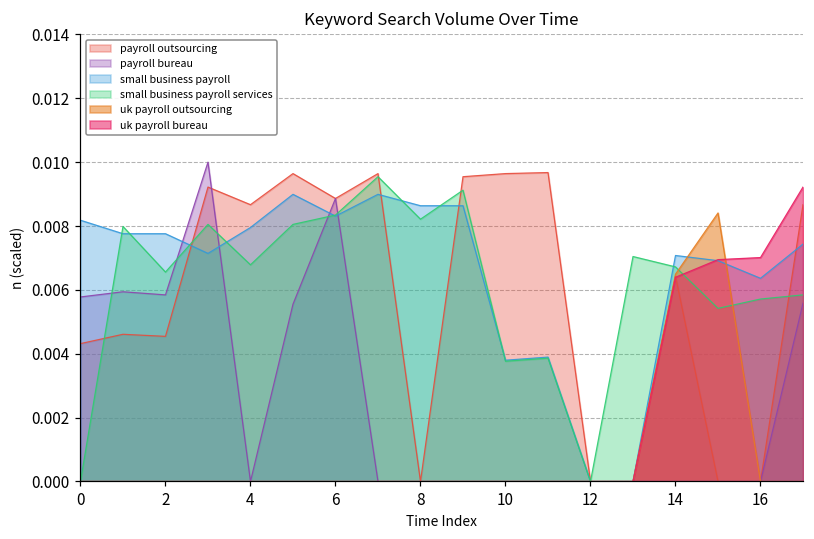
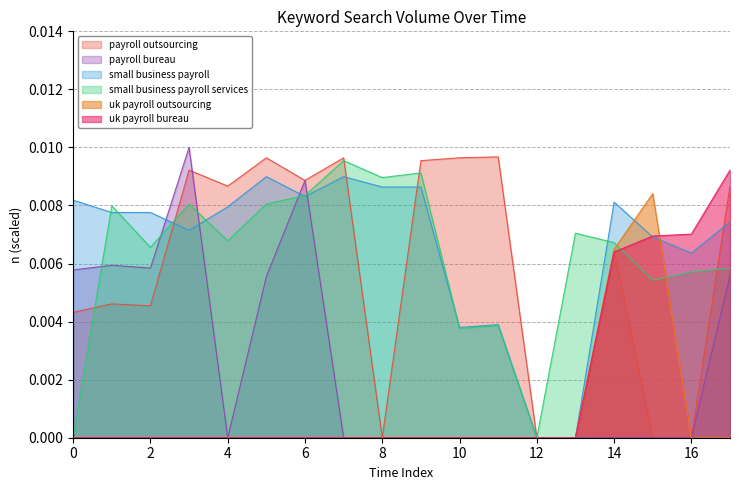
small business payroll services, 8: 0.0082 -> 0.0090
small business payroll, 14: 0.0071 -> 0.0081
